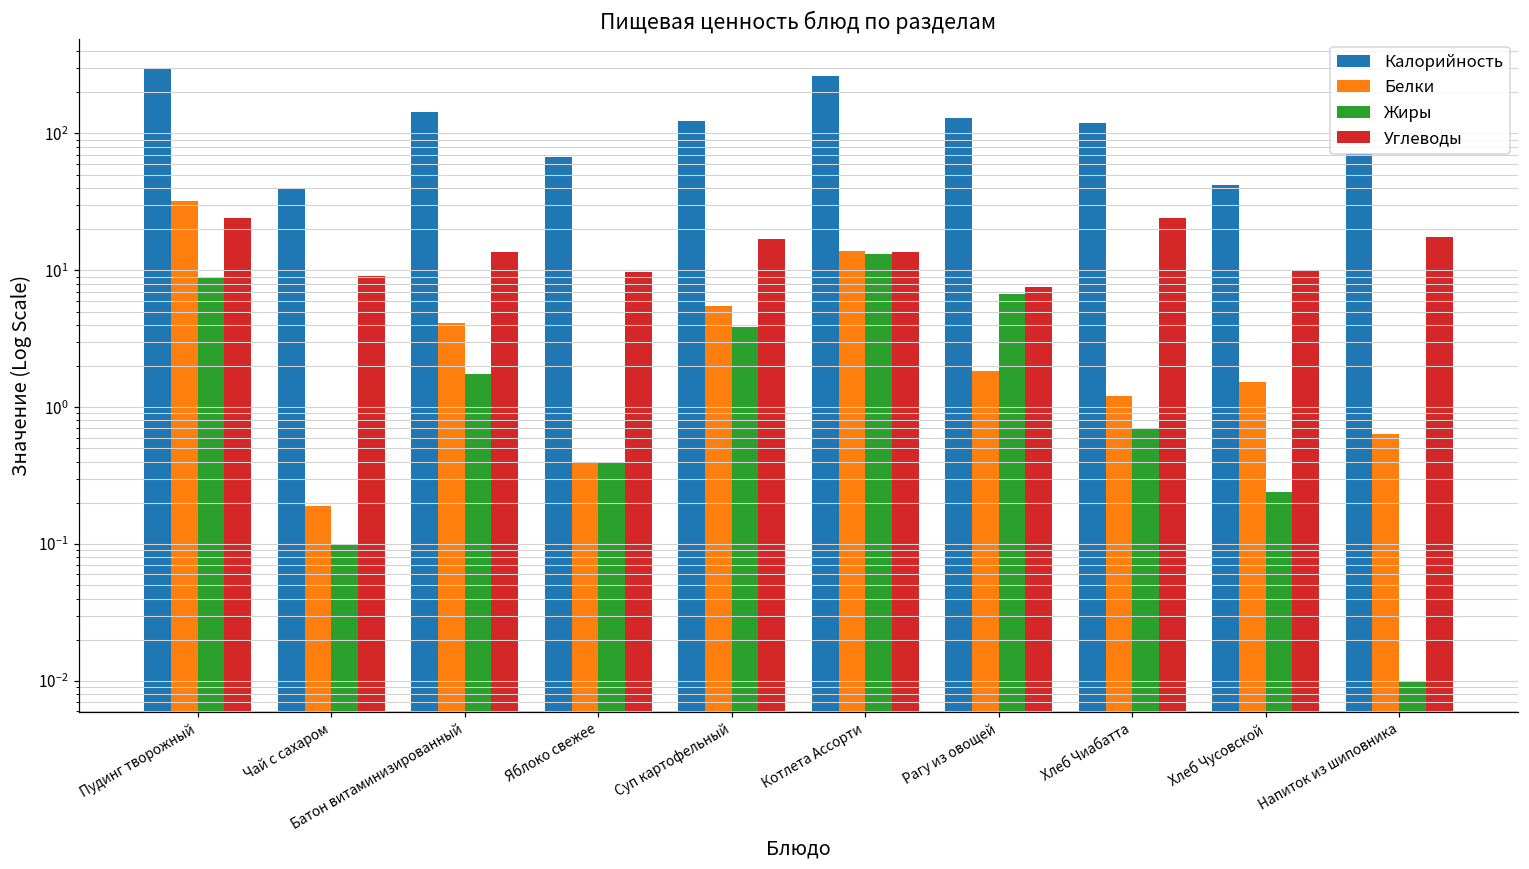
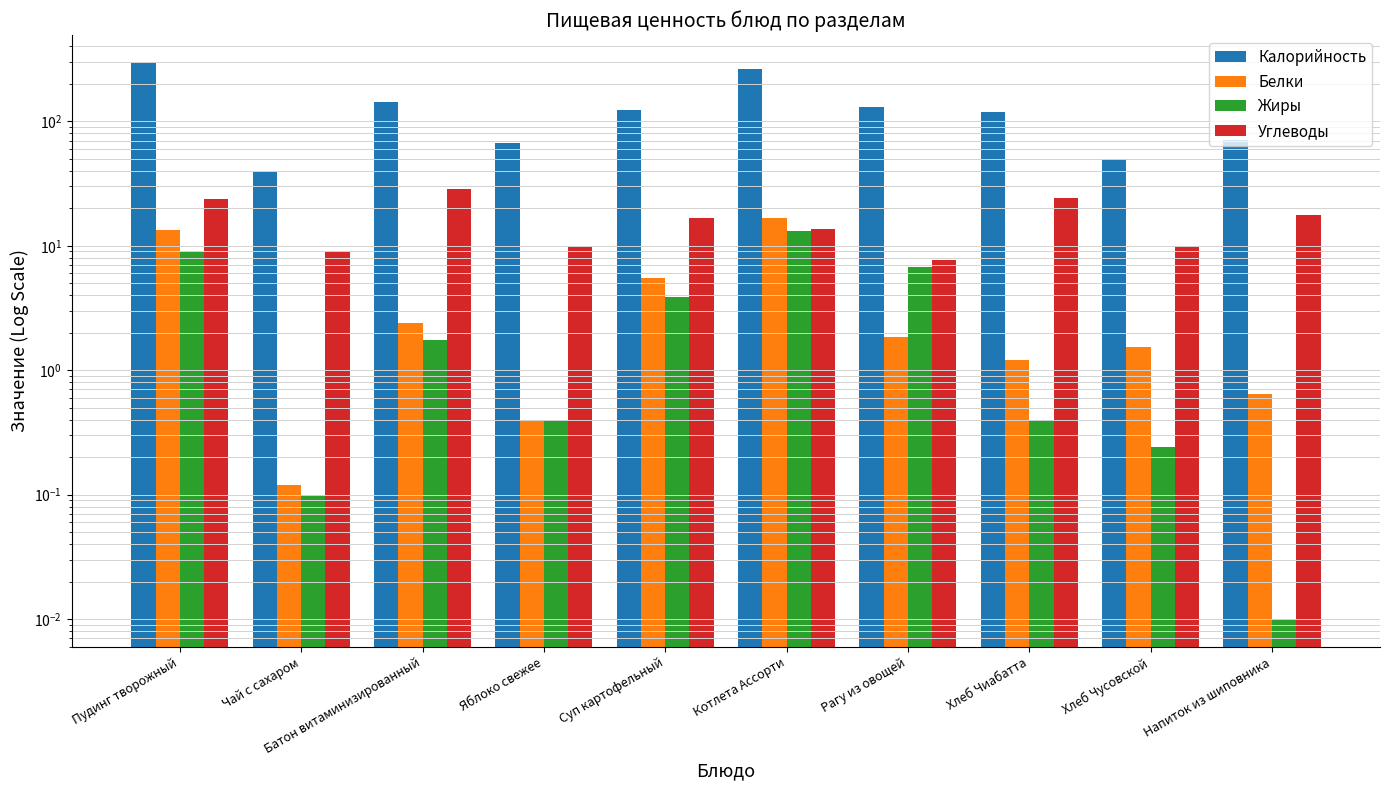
Белки, Пудинг творожный: 32 -> 13
Белки, Чай с сахаром: 0.19 -> 0.12
Белки, Батон витаминизированный: 4.2 -> 2.4
Углеводы, Батон витаминизированный: 14 -> 29
Белки, Котлета Ассорти: 14 -> 17
Жиры, Хлеб Чиабатта: 0.7 -> 0.4
Калорийность, Хлеб Чусовской: 42 -> 50
